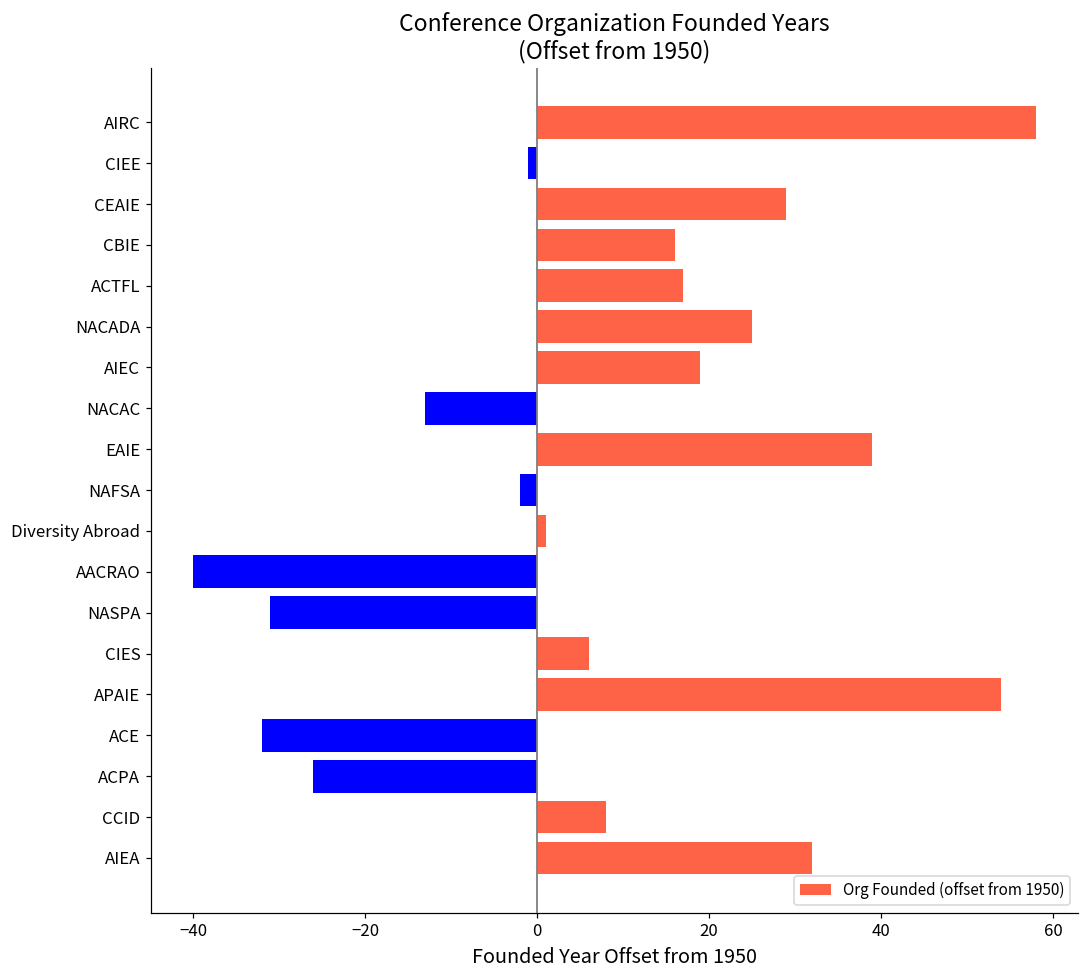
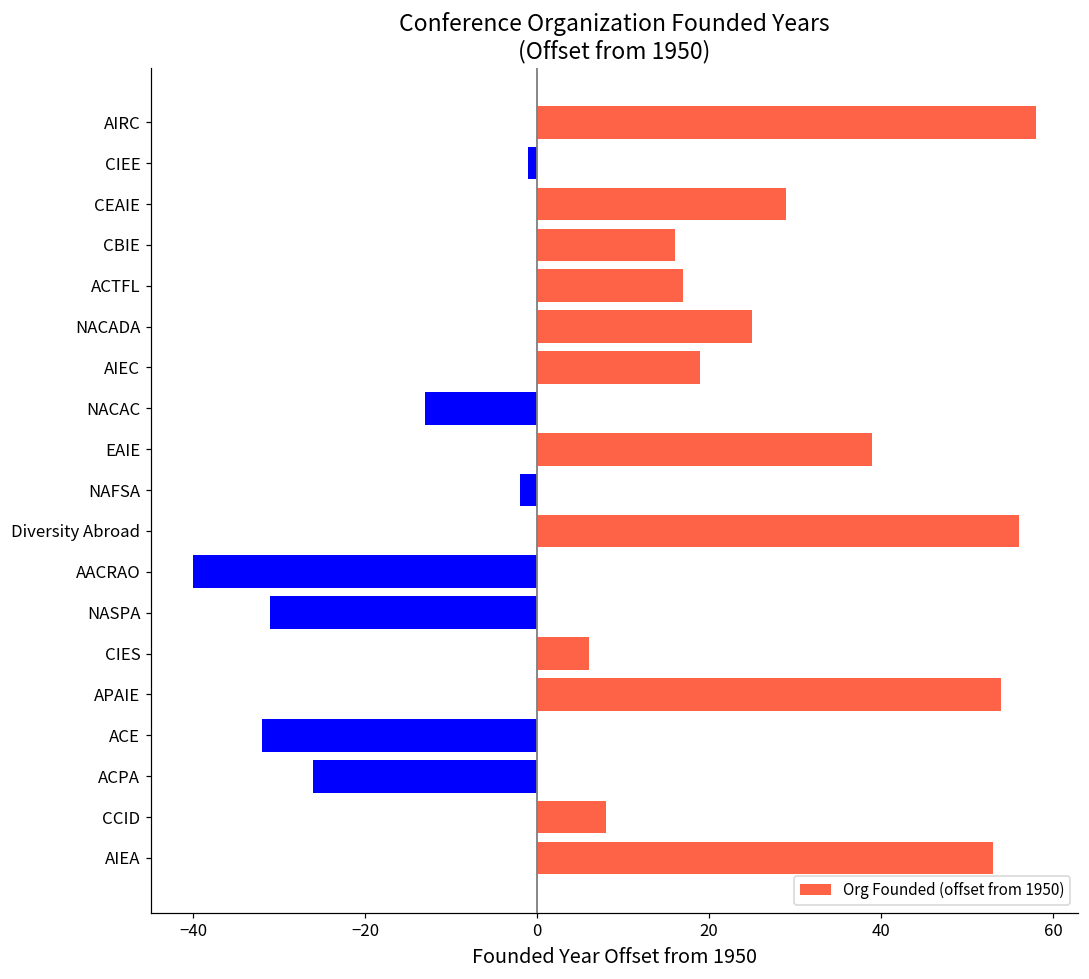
Diversity Abroad: 1 -> 56
AIEA: 32 -> 53
